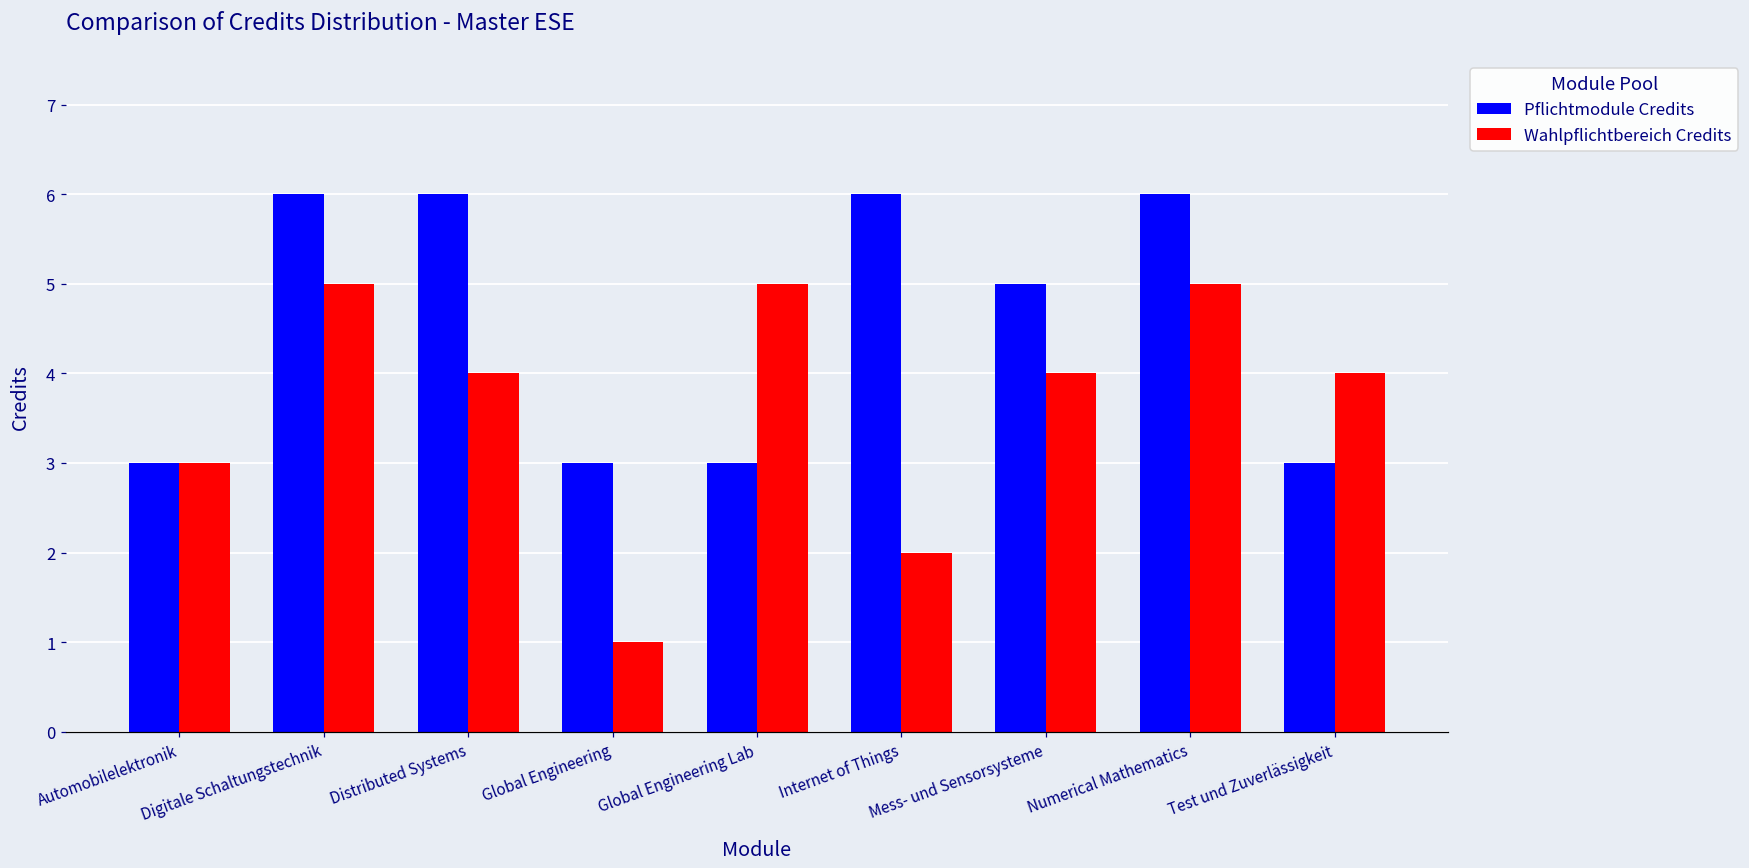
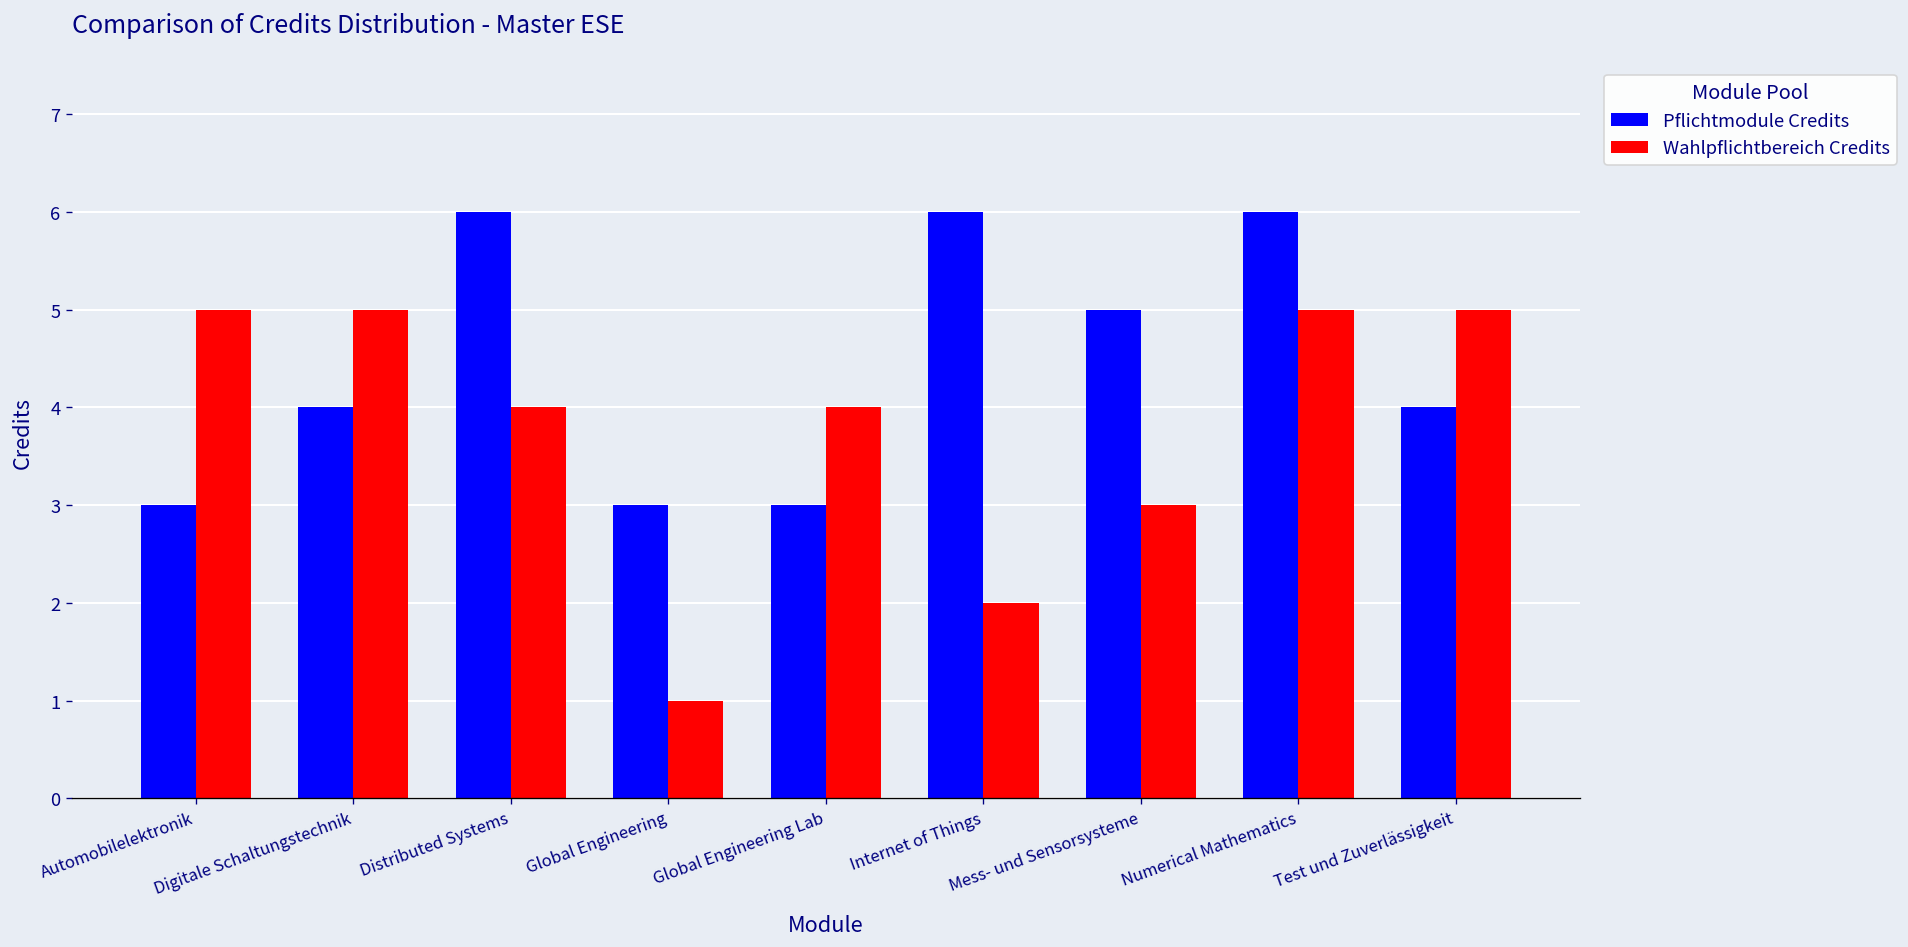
Wahlpflichtbereich Credits, Automobilelektronik: 3 -> 5
Pflichtmodule Credits, Digitale Schaltungstechnik: 6 -> 4
Wahlpflichtbereich Credits, Global Engineering Lab: 5 -> 4
Wahlpflichtbereich Credits, Mess- und Sensorsysteme: 4 -> 3
Pflichtmodule Credits, Test und Zuverlässigkeit: 3 -> 4
Wahlpflichtbereich Credits, Test und Zuverlässigkeit: 4 -> 5
